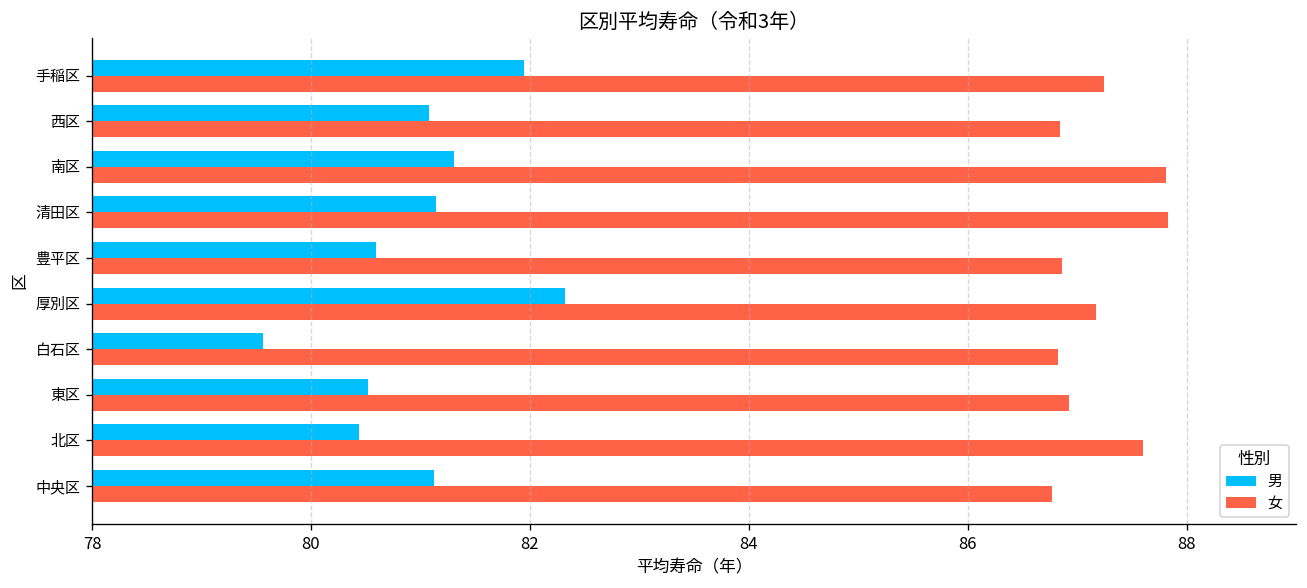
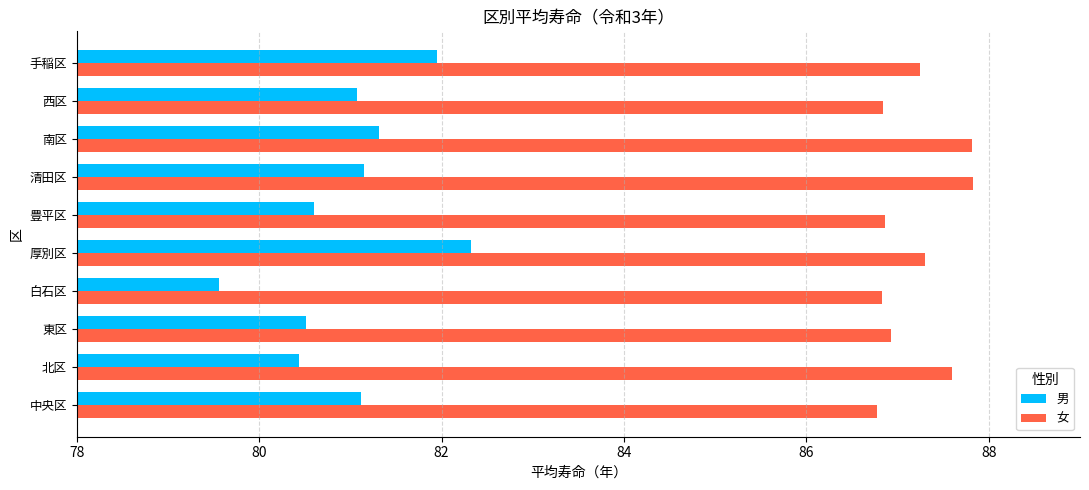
女, 厚別区: 87.2 -> 87.3
